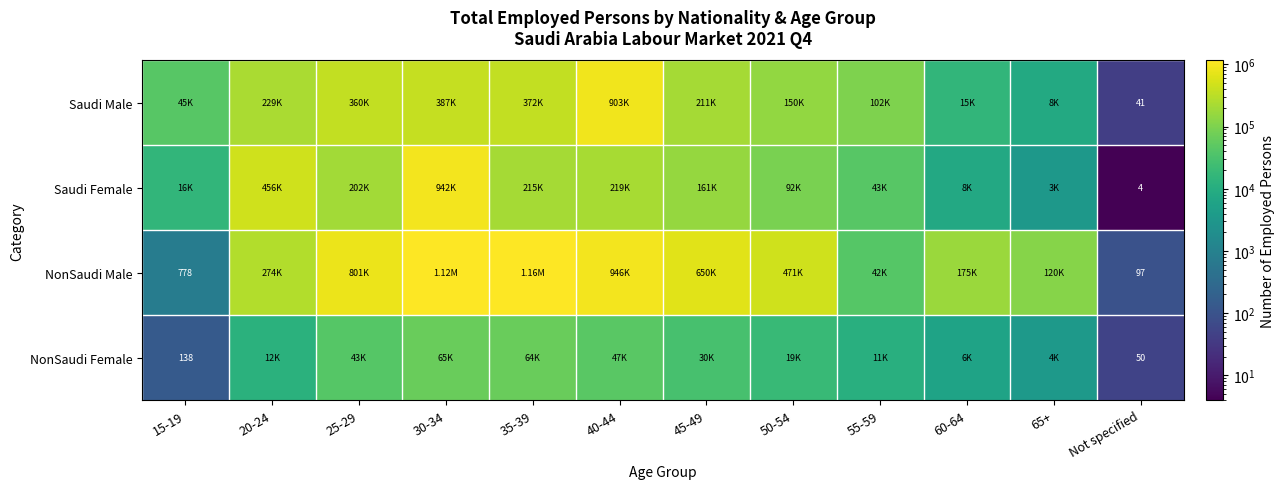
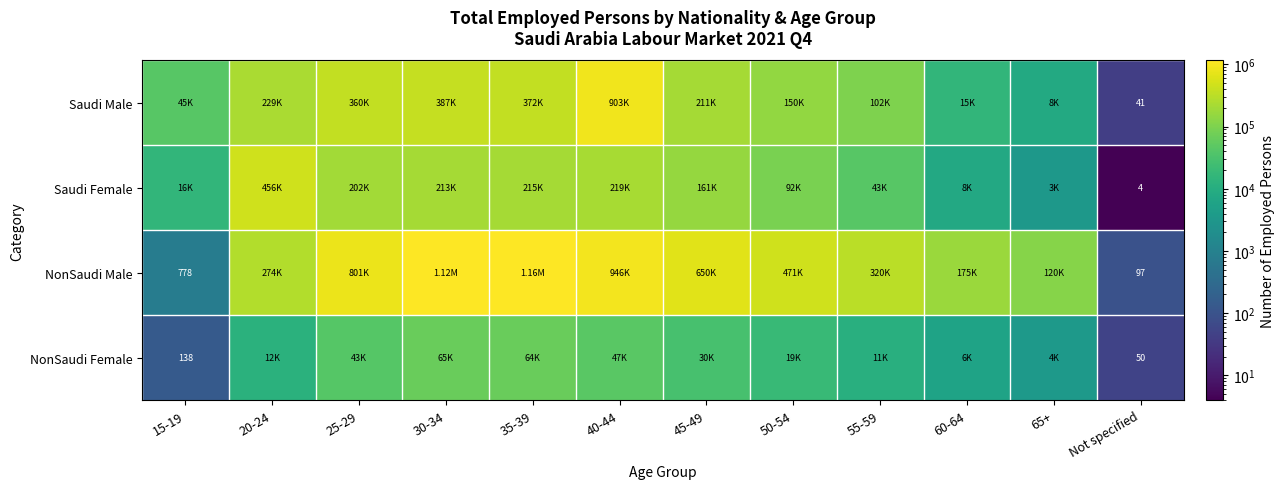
Saudi Female, 30-34: 942K -> 213K
NonSaudi Male, 55-59: 42K -> 320K
